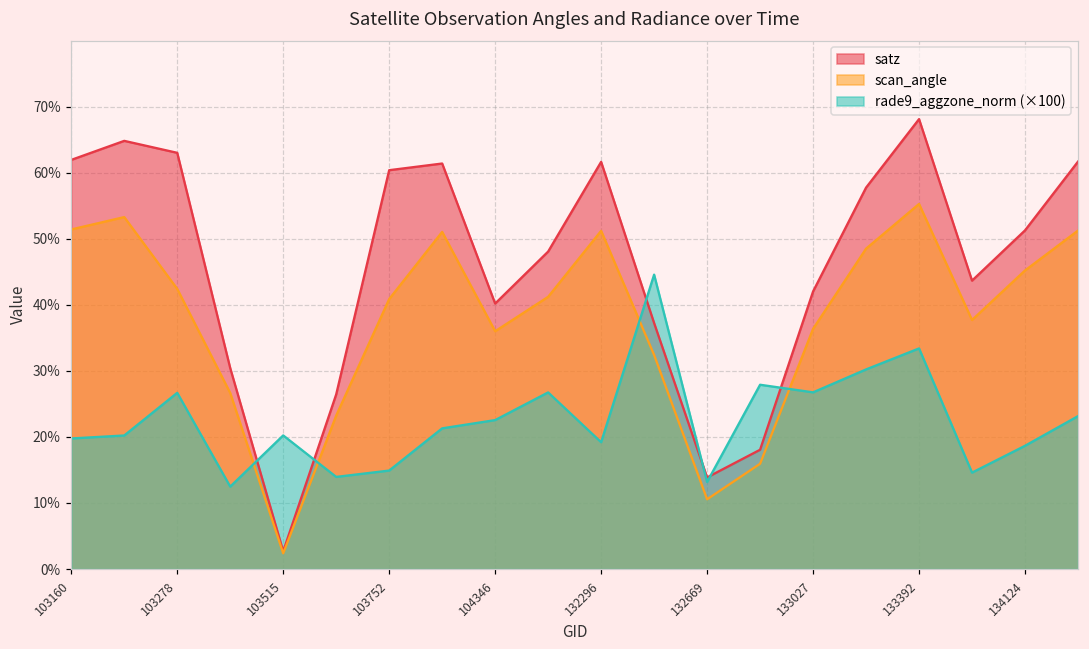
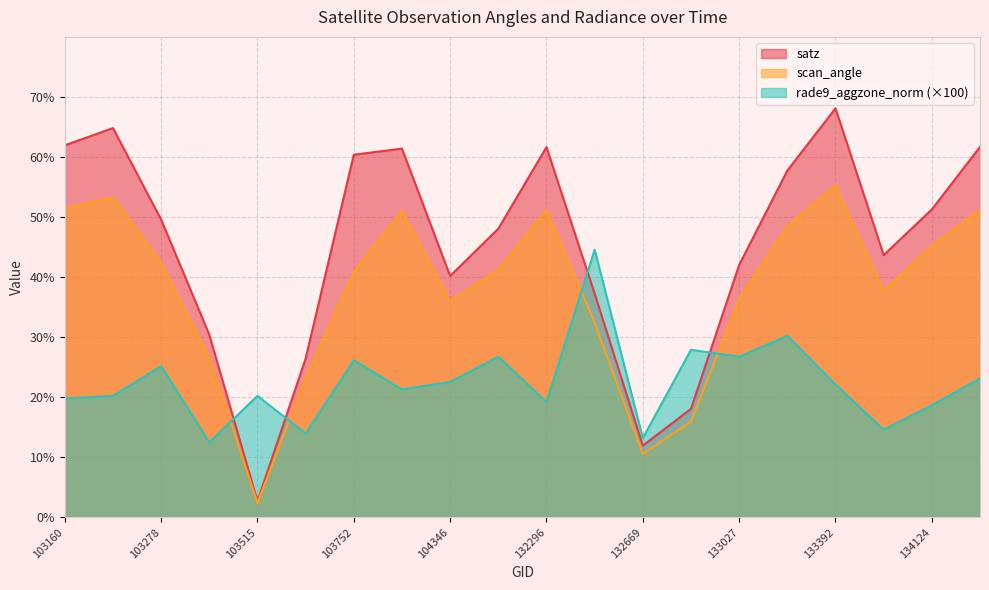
satz, 103278: 63% -> 50%
rade9_aggzone_norm (×100), 103278: 27% -> 25%
rade9_aggzone_norm (×100), 103752: 15% -> 26%
satz, 132669: 14% -> 12%
rade9_aggzone_norm (×100), 133392: 33% -> 22%
